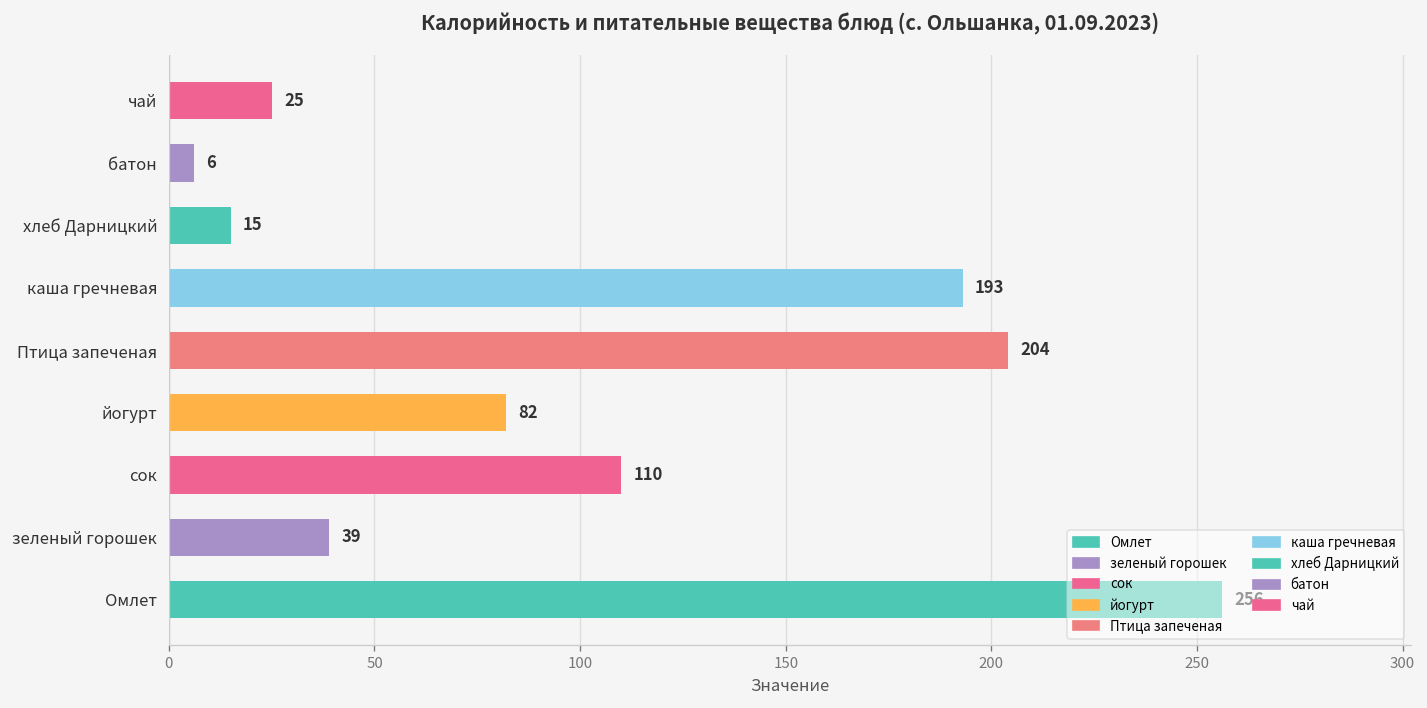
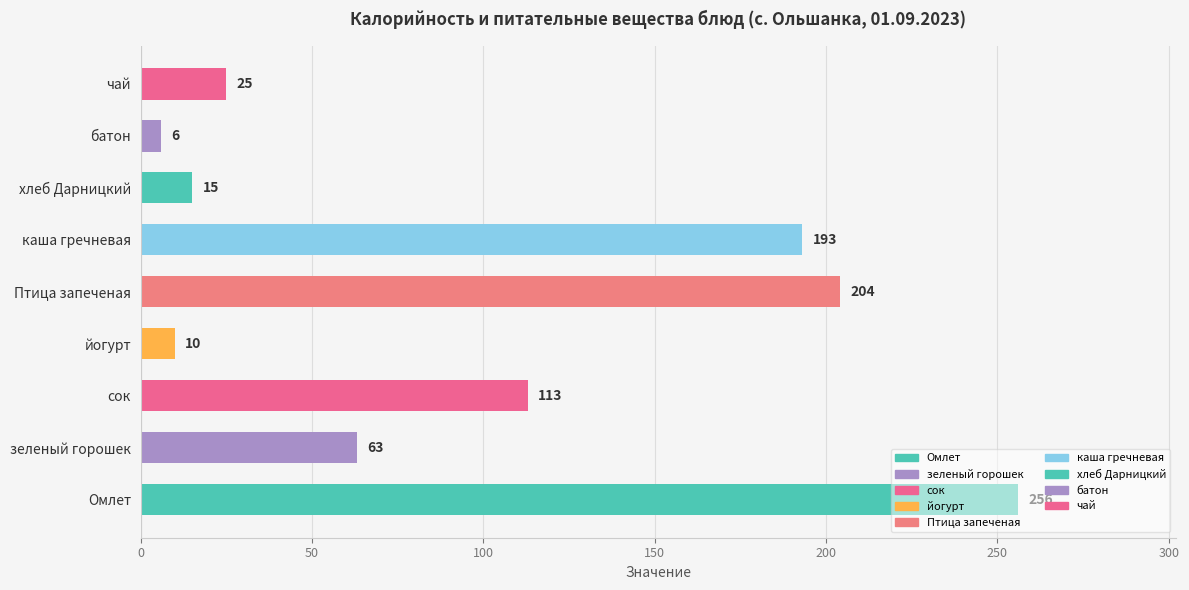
йогурт: 82 -> 10
сок: 110 -> 113
зеленый горошек: 39 -> 63
